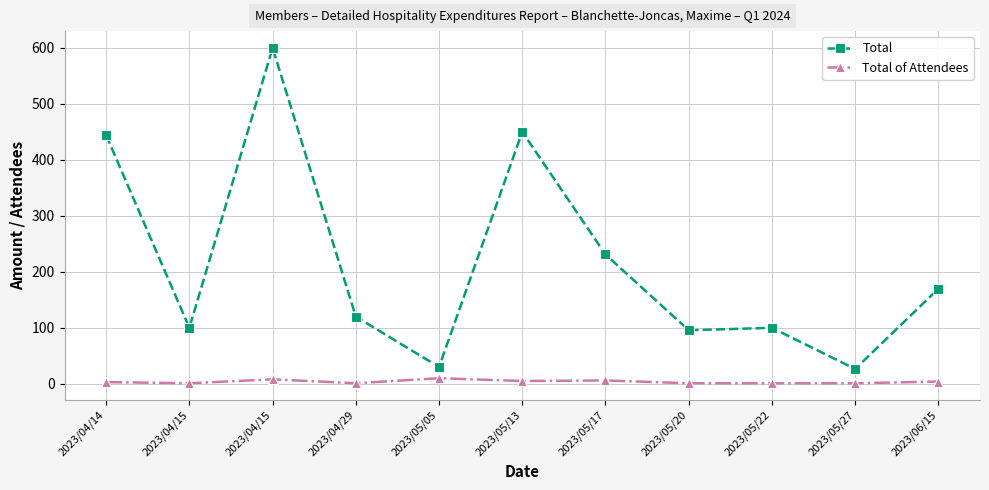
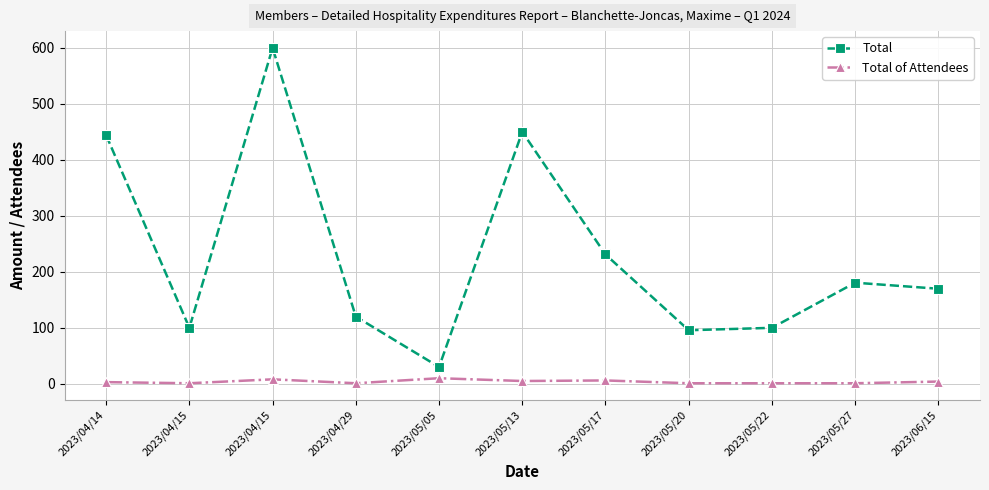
Total, 2023/05/27: 30 -> 180
